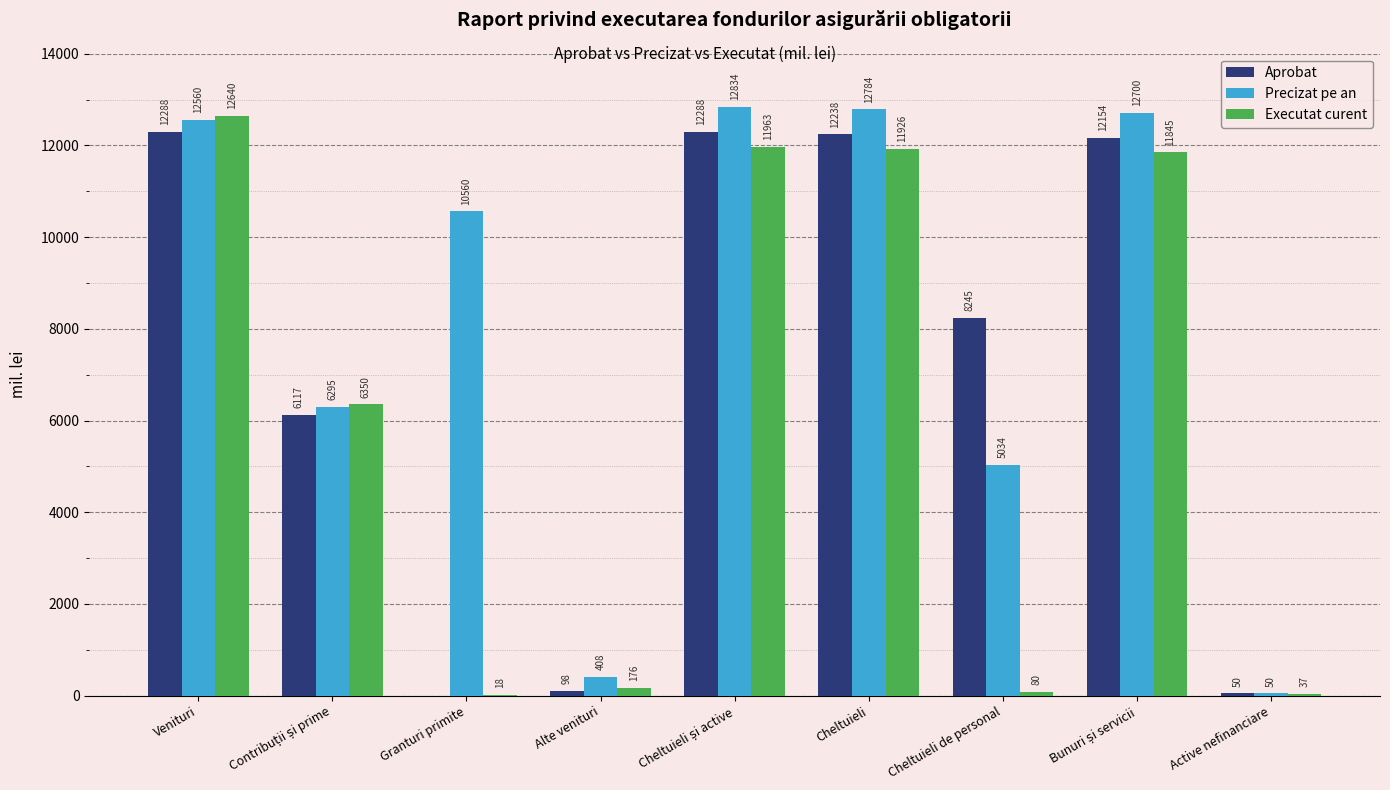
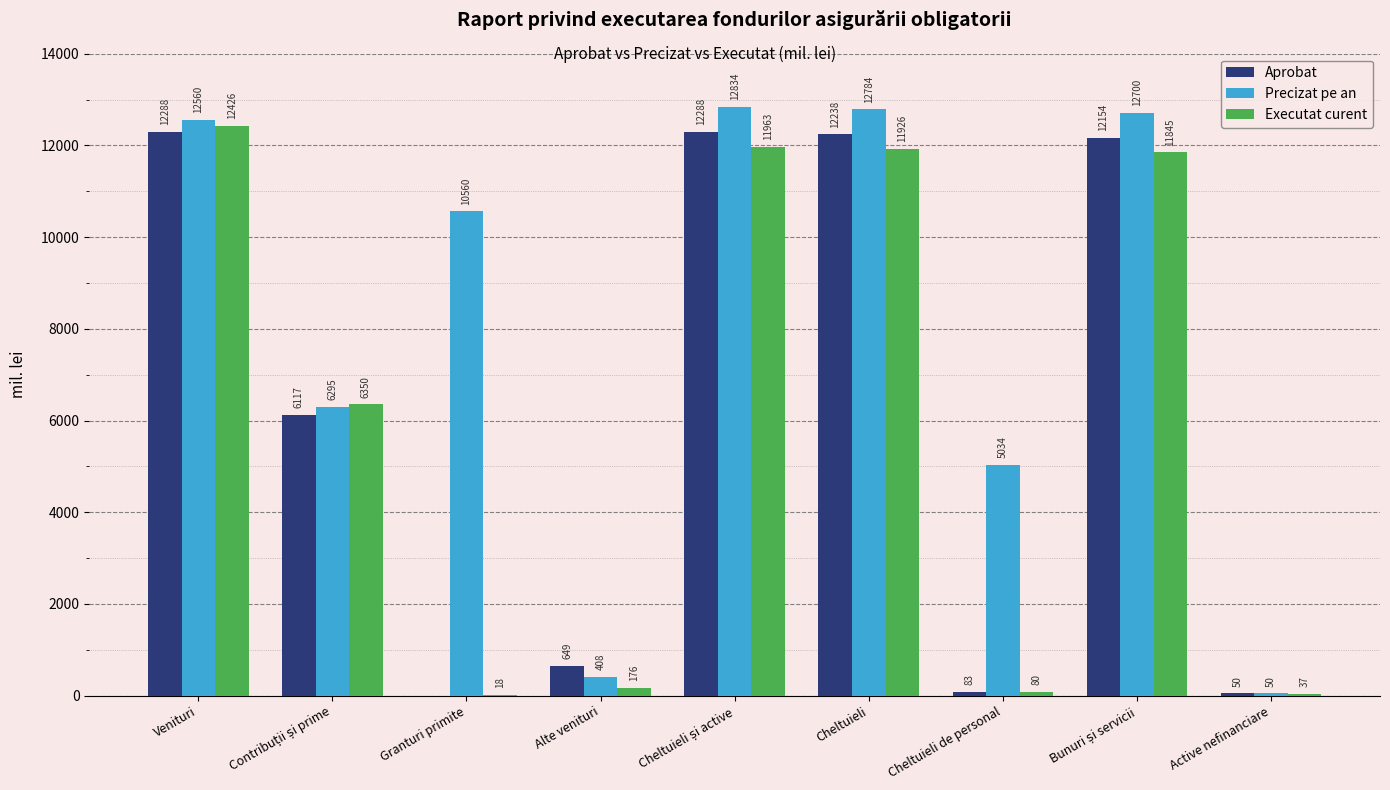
Executat curent, Venituri: 12640 -> 12426
Aprobat, Alte venituri: 98 -> 649
Aprobat, Cheltuieli de personal: 8245 -> 83
